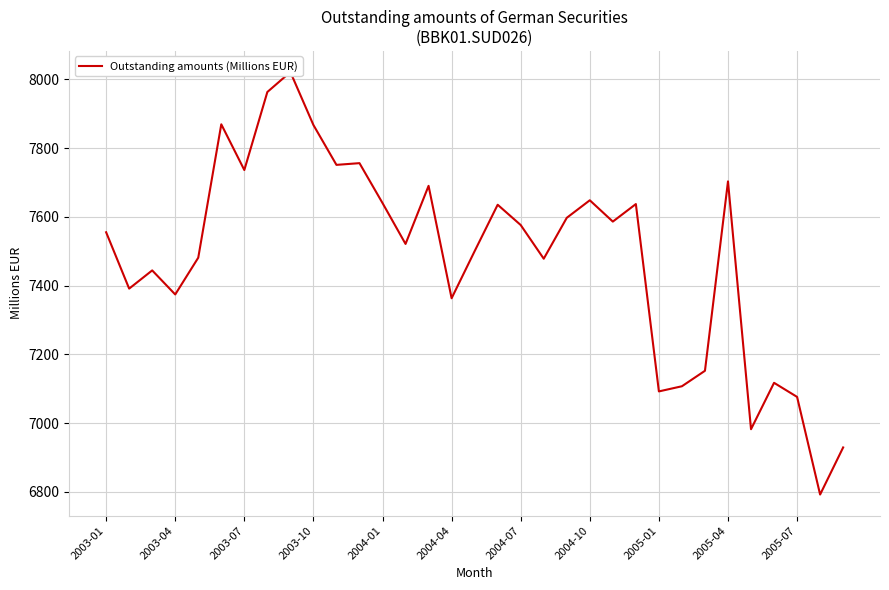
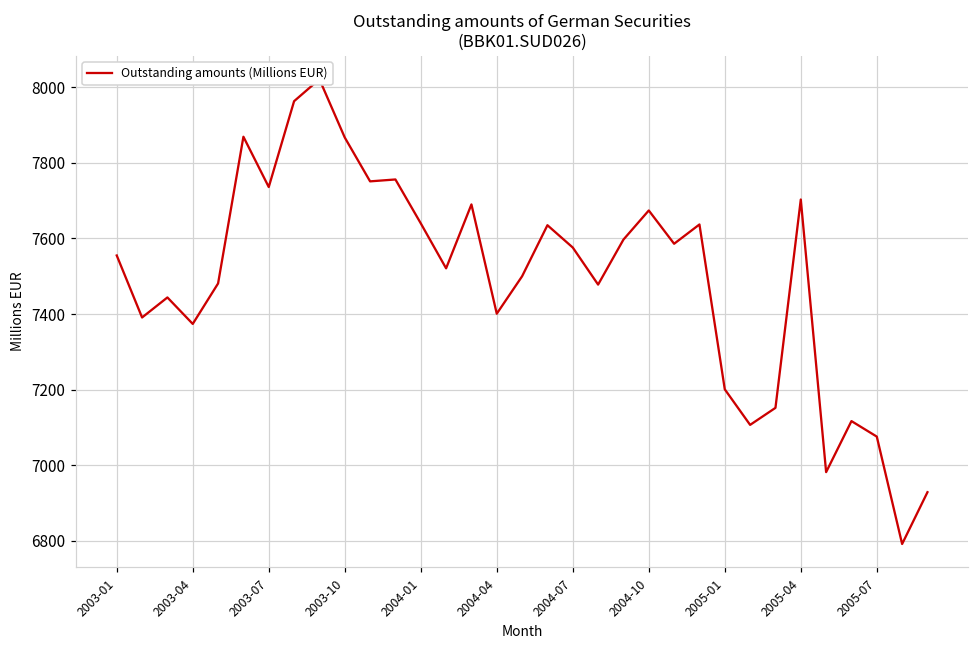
2004-04: 7360 -> 7400
2004-10: 7650 -> 7670
2005-01: 7090 -> 7200
